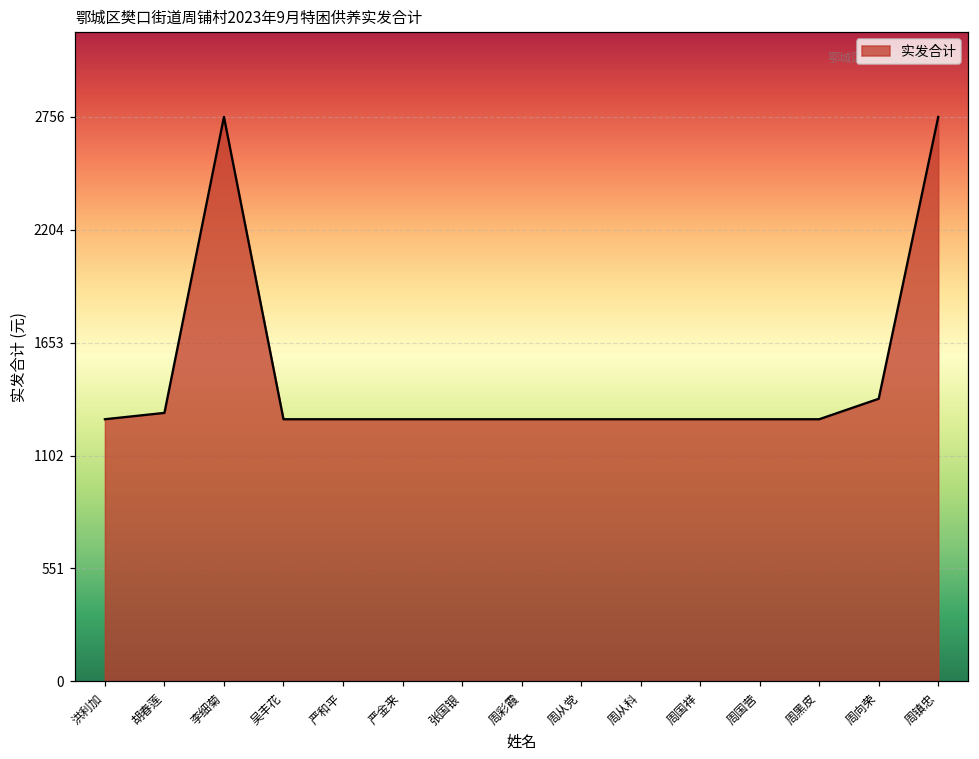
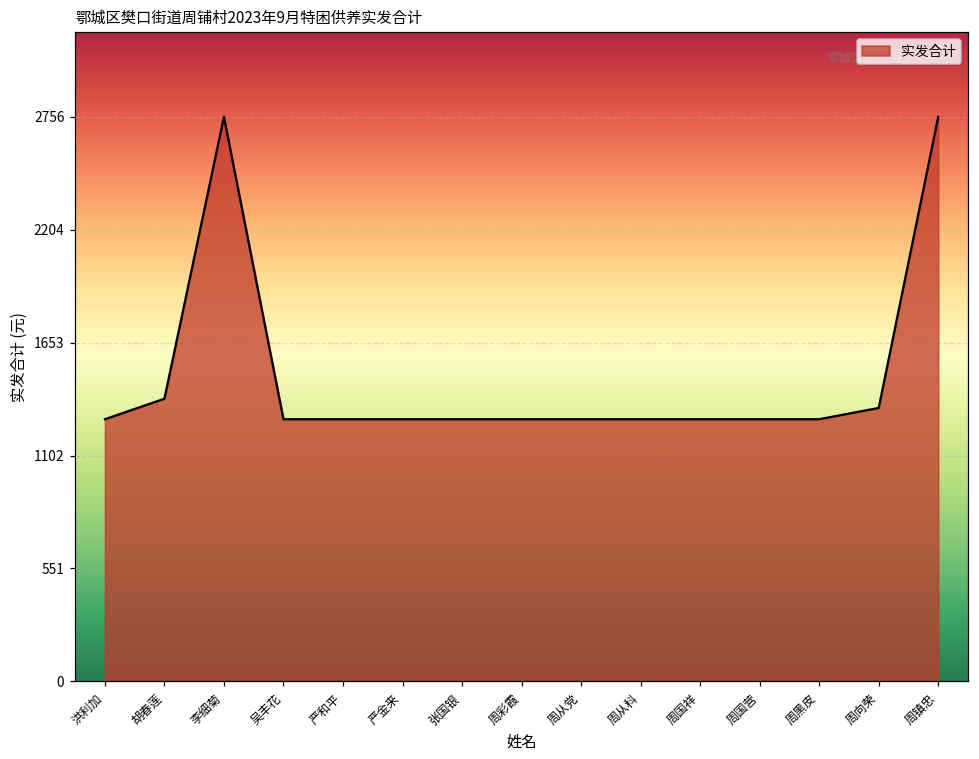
胡春莲: 1310 -> 1380
周向荣: 1380 -> 1340
